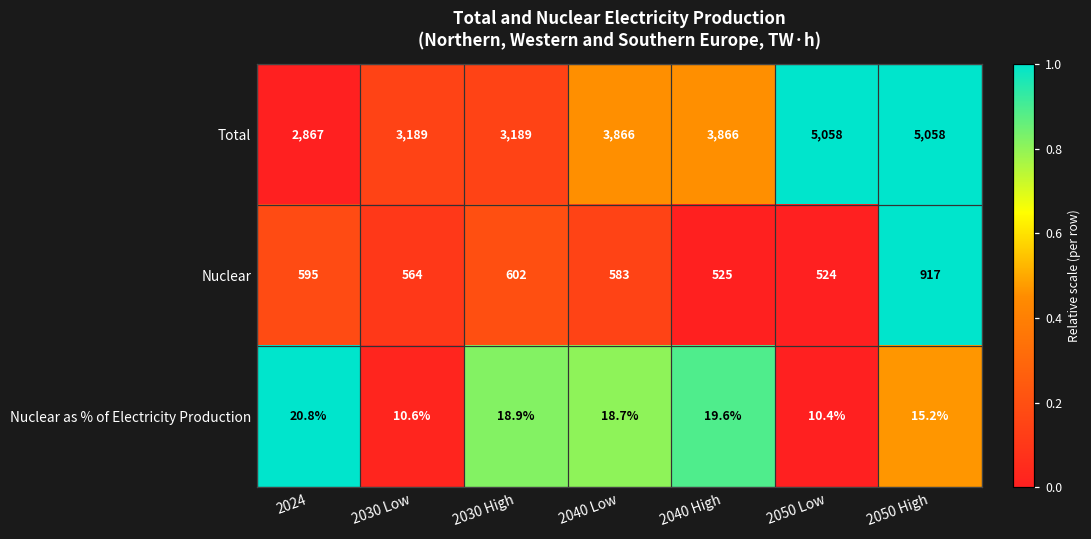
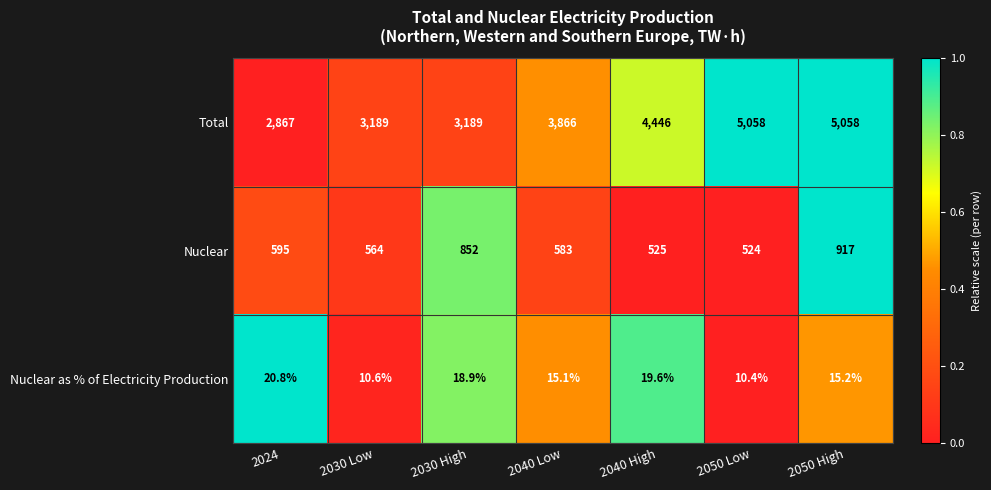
Total, 2040 High: 3,866 -> 4,446
Nuclear, 2030 High: 602 -> 852
Nuclear as % of Electricity Production, 2040 Low: 18.7% -> 15.1%
